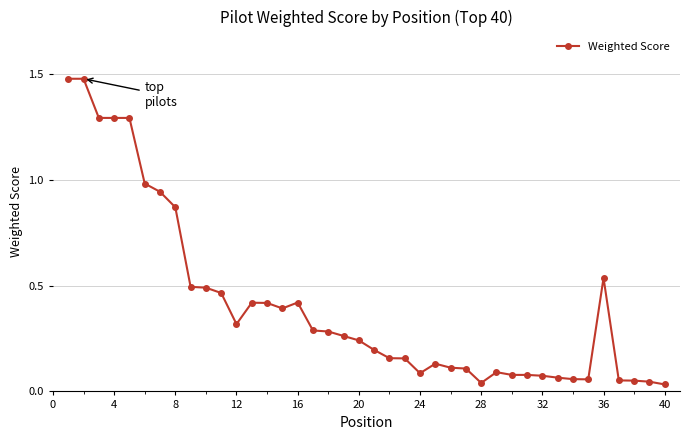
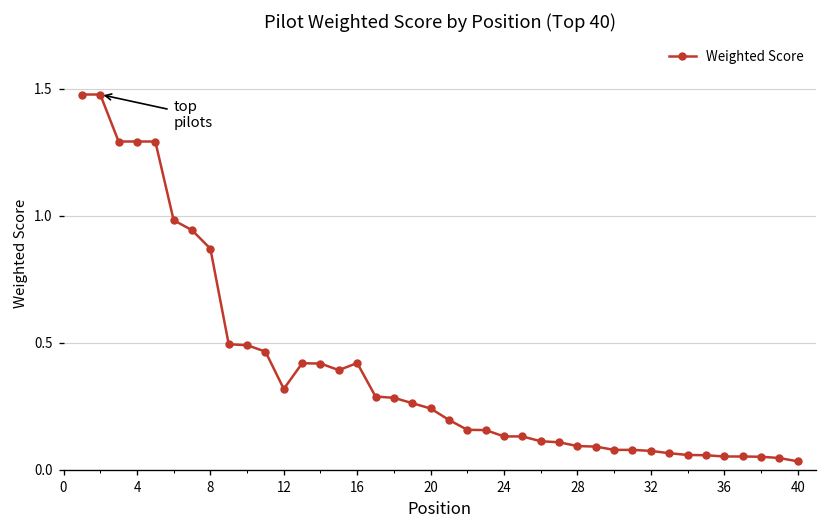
24: 0.09 -> 0.13
28: 0.04 -> 0.09
36: 0.54 -> 0.05
